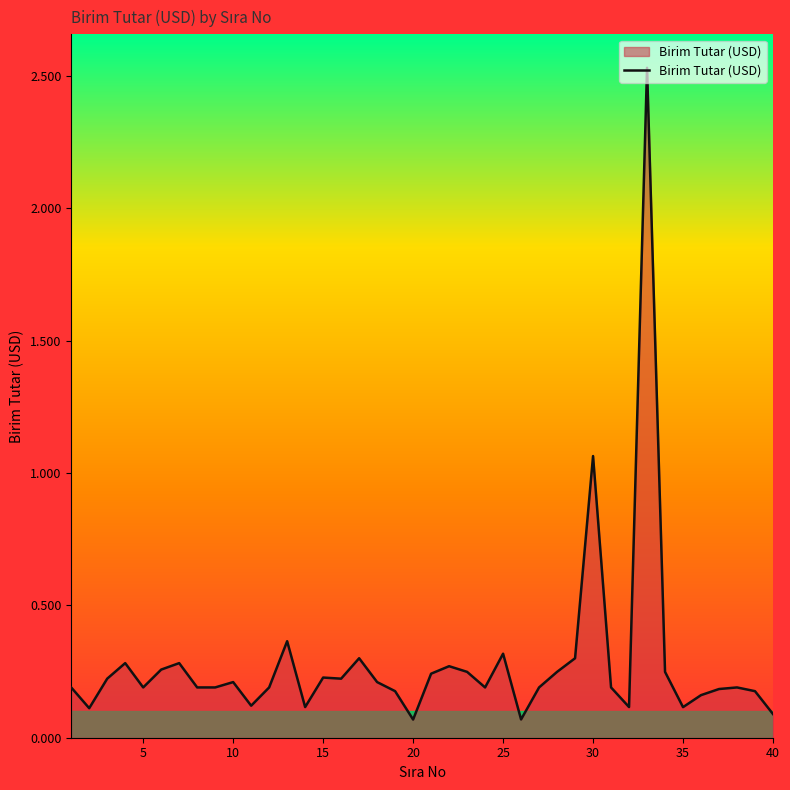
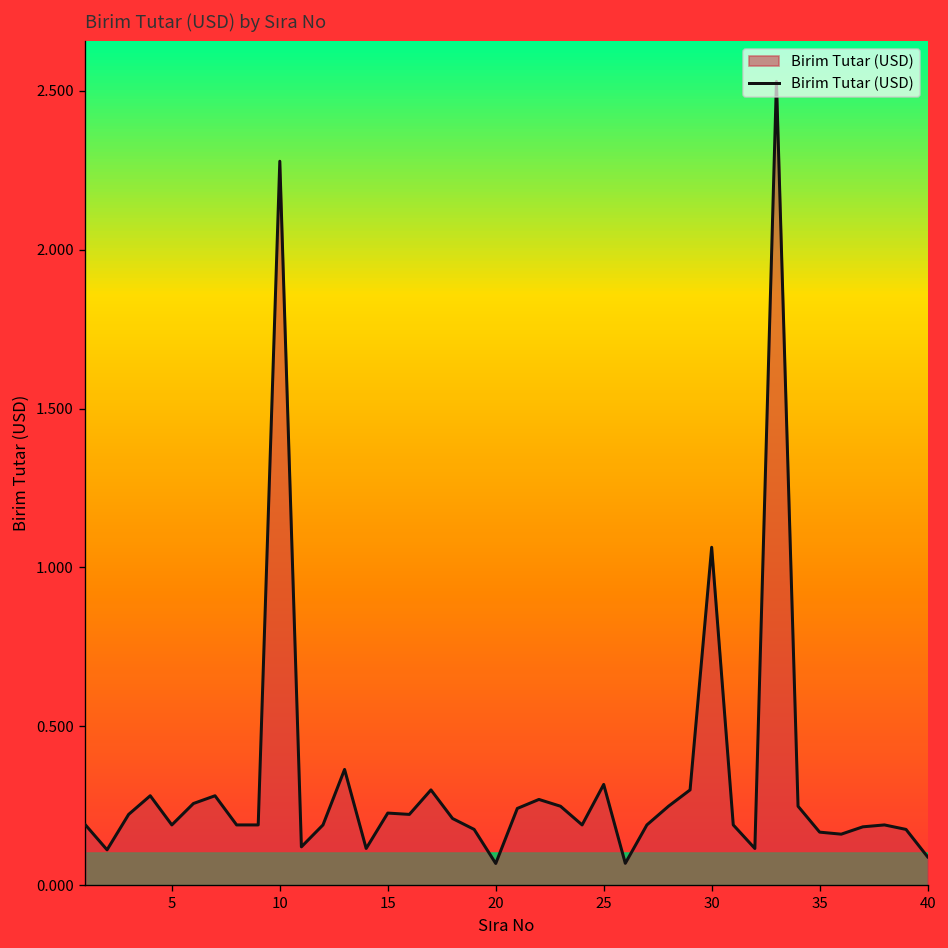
10: 0.21 -> 2.28
35: 0.12 -> 0.17
